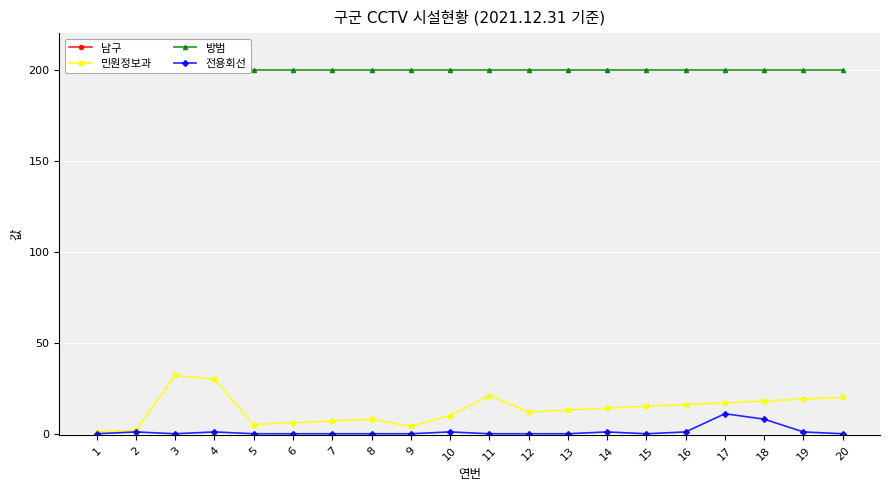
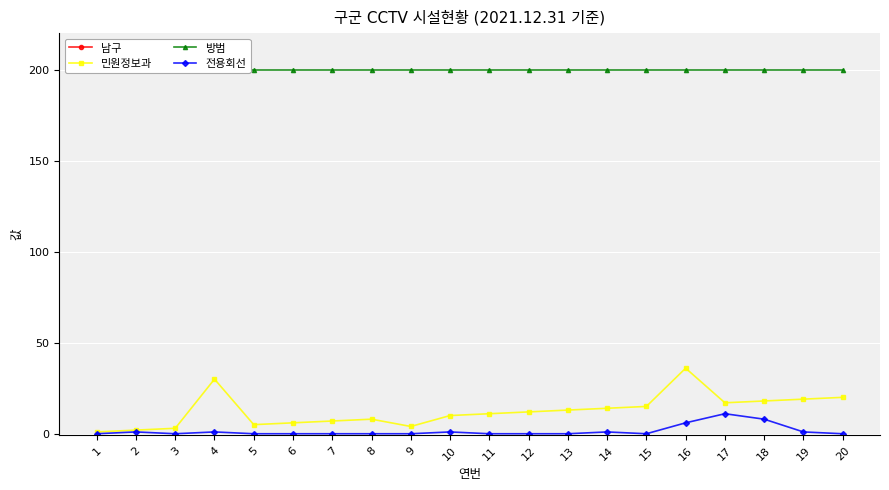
민원정보과, 3: 32 -> 3
민원정보과, 11: 21 -> 11
민원정보과, 16: 16 -> 36
전용회선, 16: 1 -> 6
